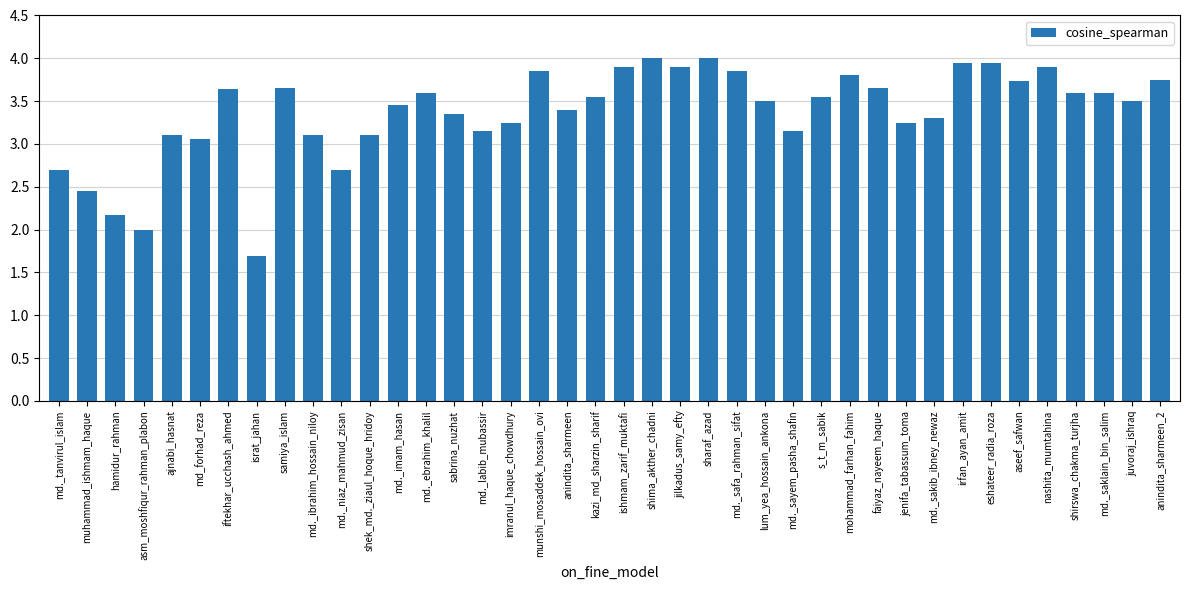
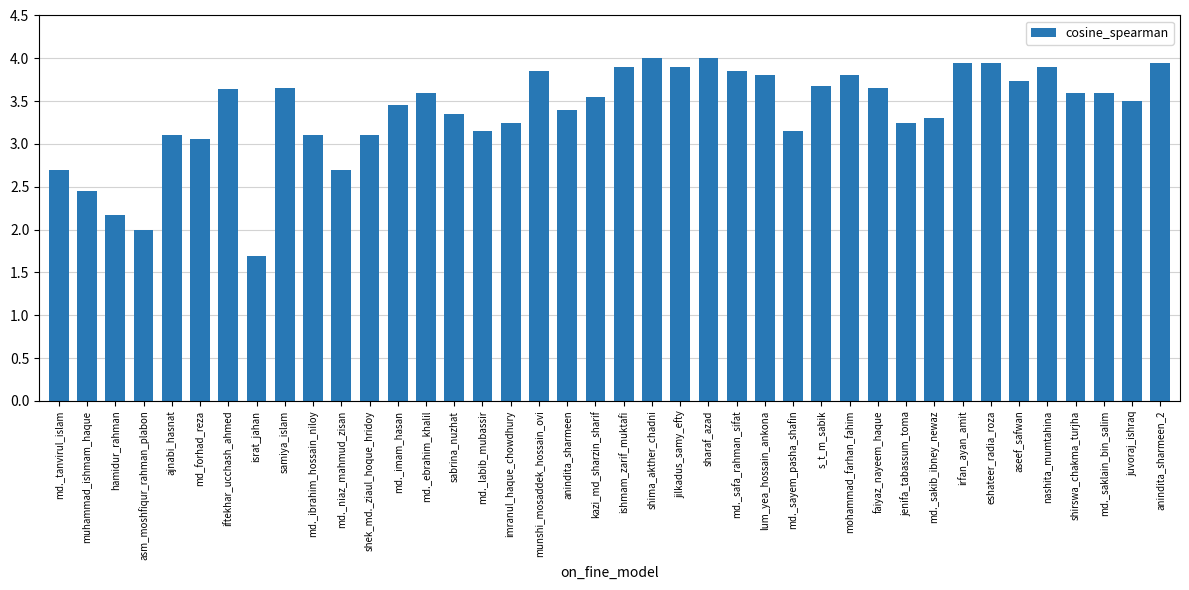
lum_yea_hossain_ankona: 3.5 -> 3.8
s_t_m_sabik: 3.6 -> 3.7
anindita_sharmeen_2: 3.8 -> 4.0
